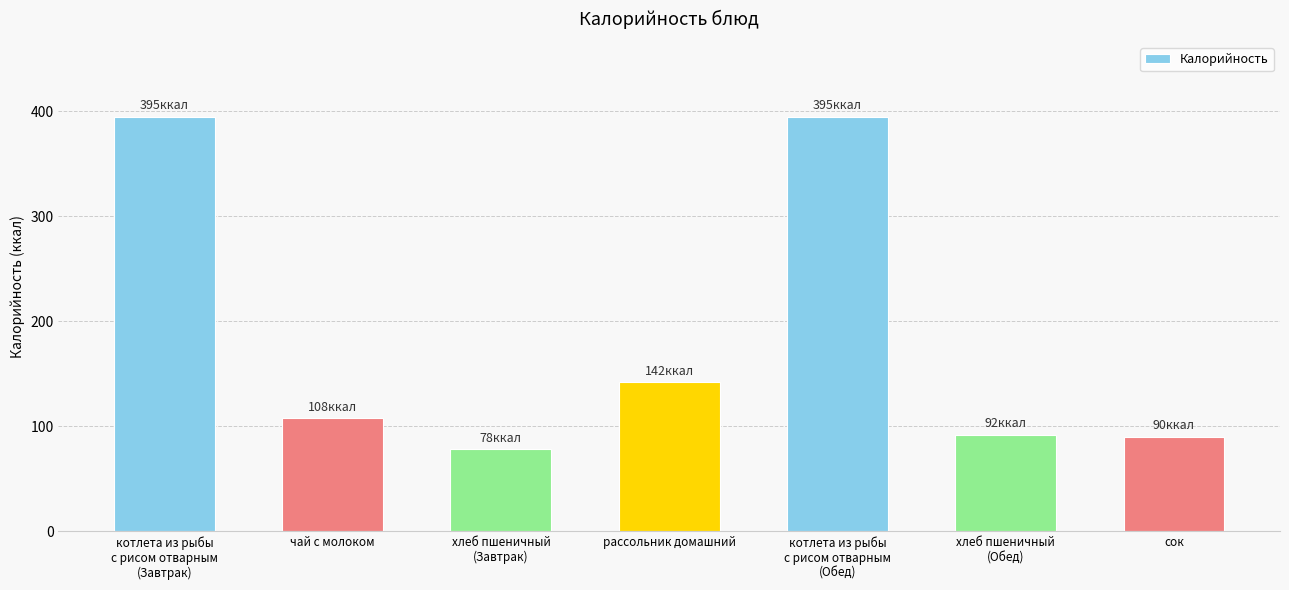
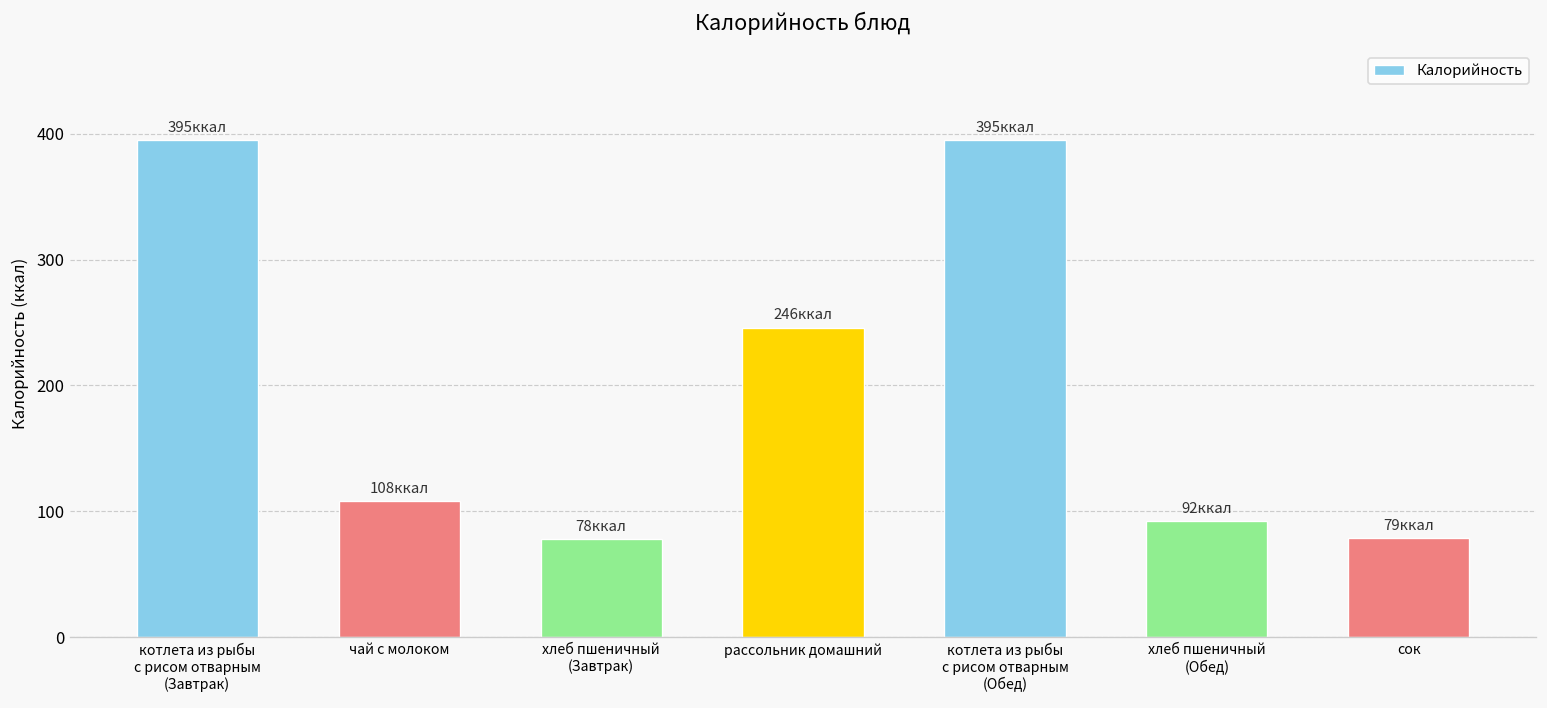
рассольник домашний: 142 -> 246
сок: 90 -> 79
